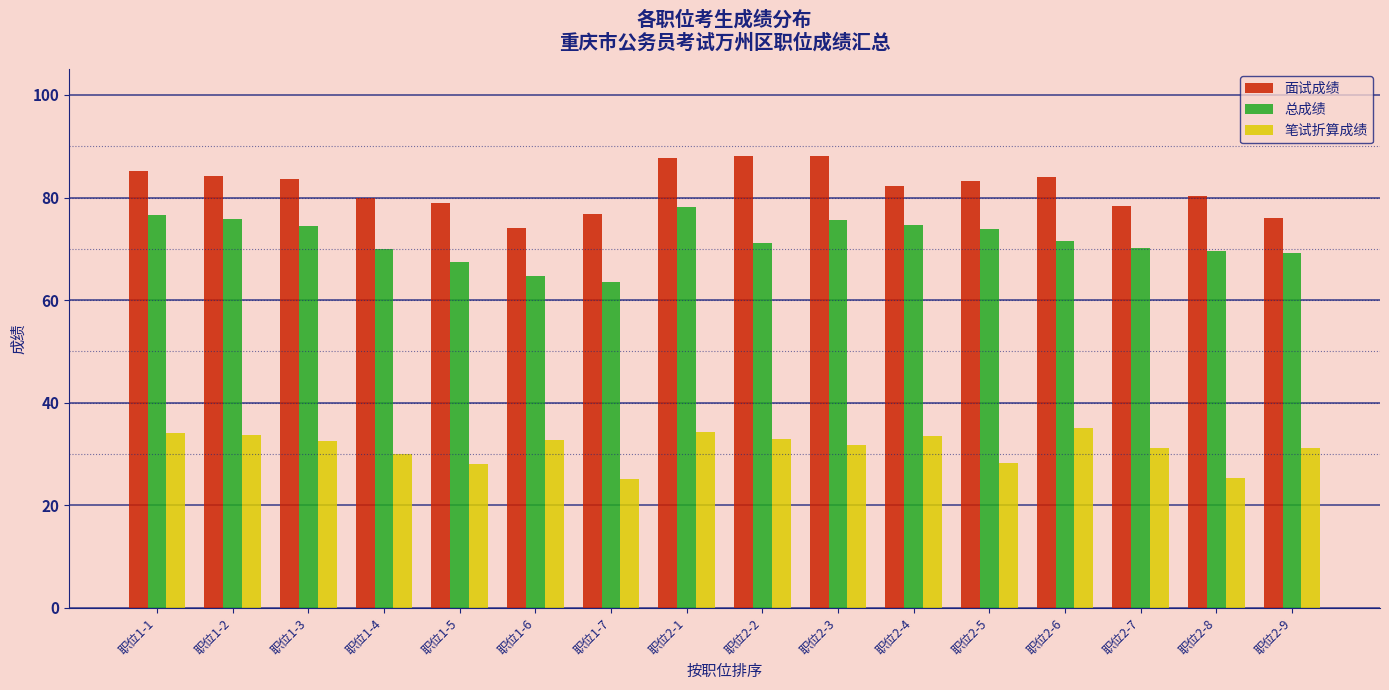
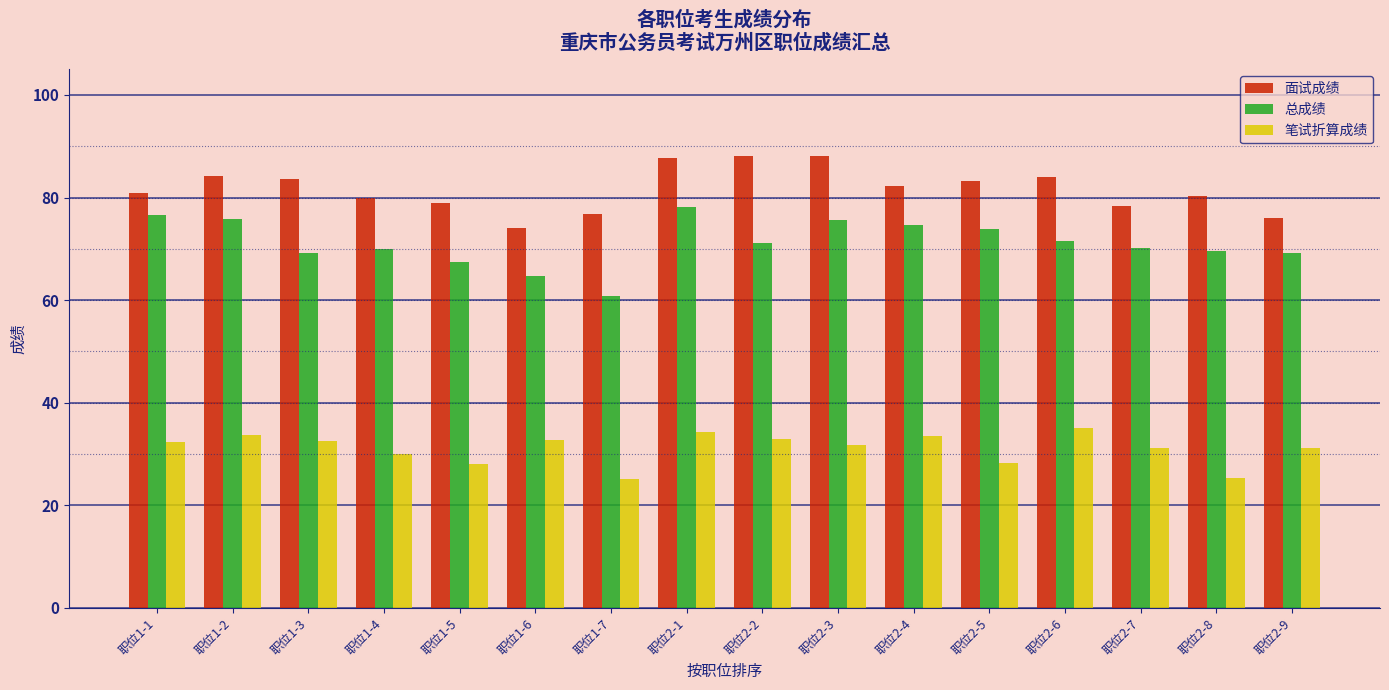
面试成绩, 职位1-1: 85 -> 81
笔试折算成绩, 职位1-1: 34 -> 32
总成绩, 职位1-3: 74 -> 69
总成绩, 职位1-7: 64 -> 61
